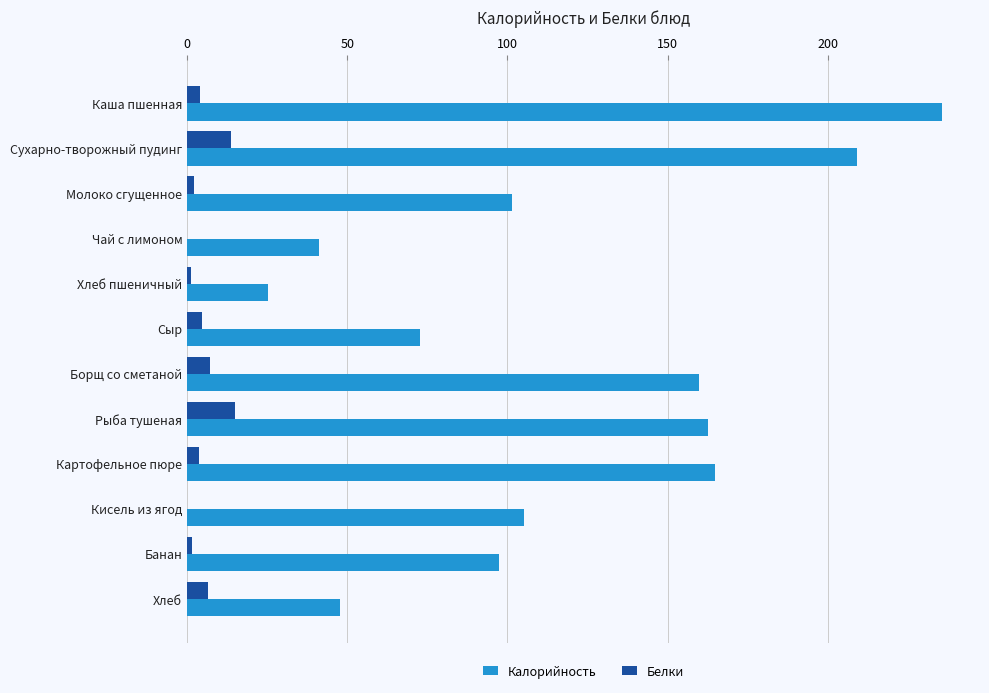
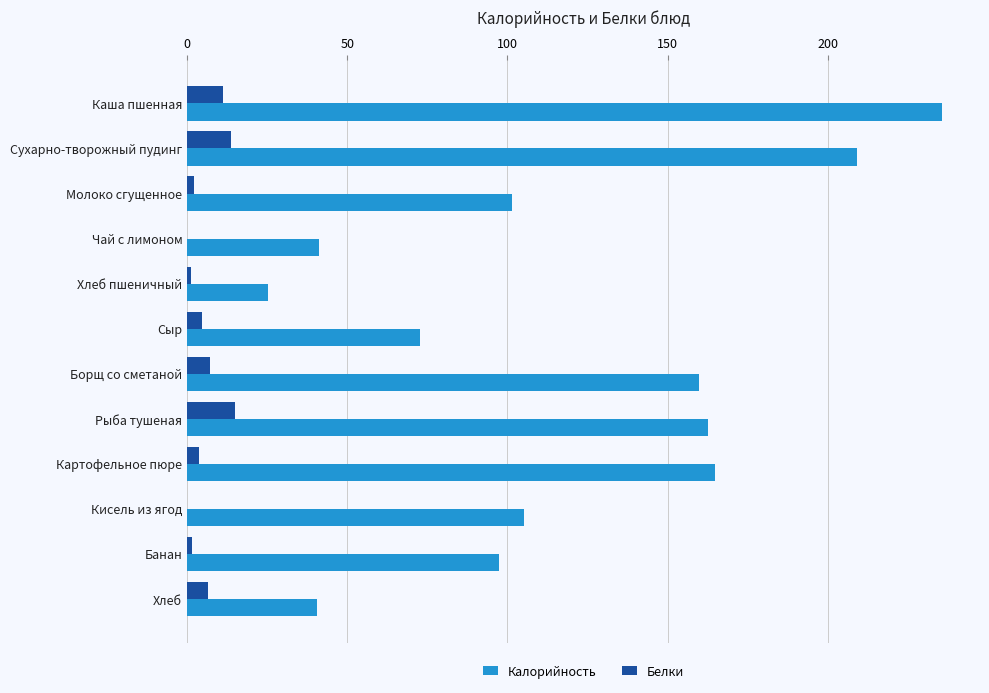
Белки, Каша пшенная: 4 -> 11
Калорийность, Хлеб: 48 -> 40
